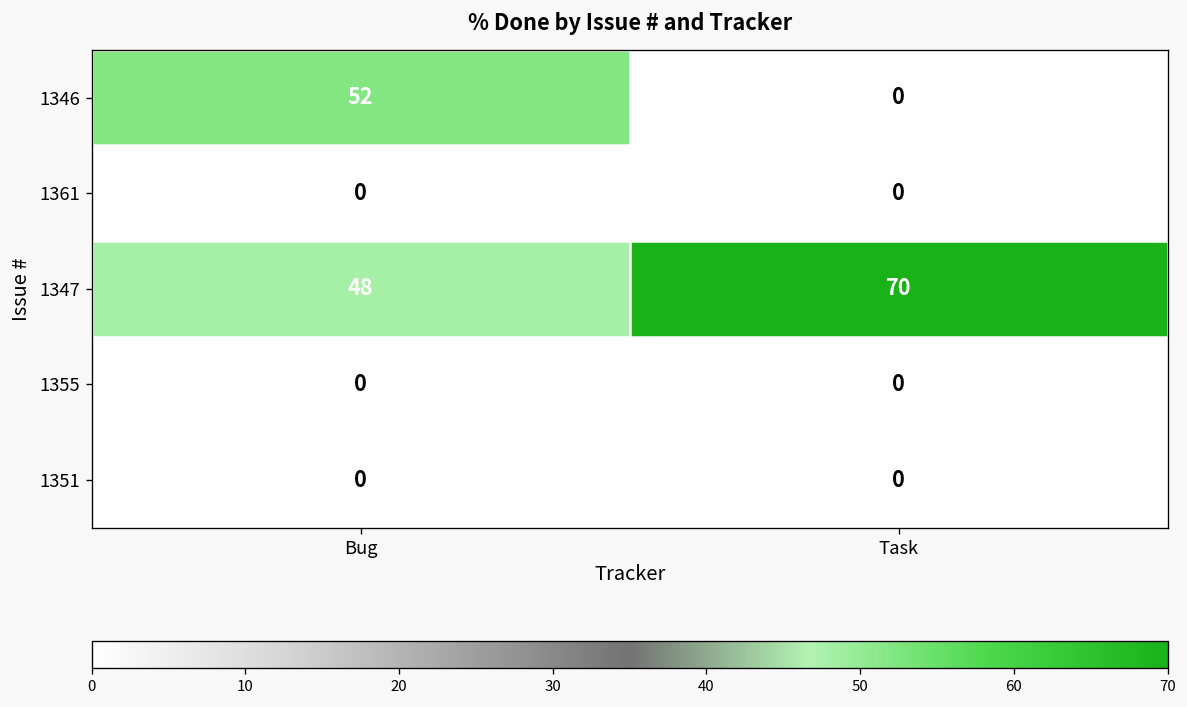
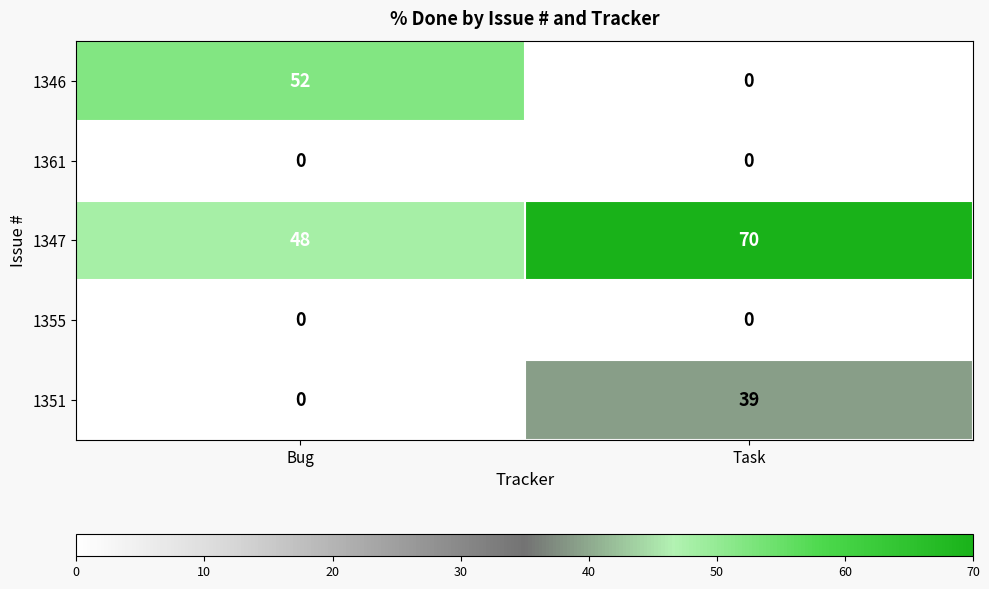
1351, Task: 0 -> 39
